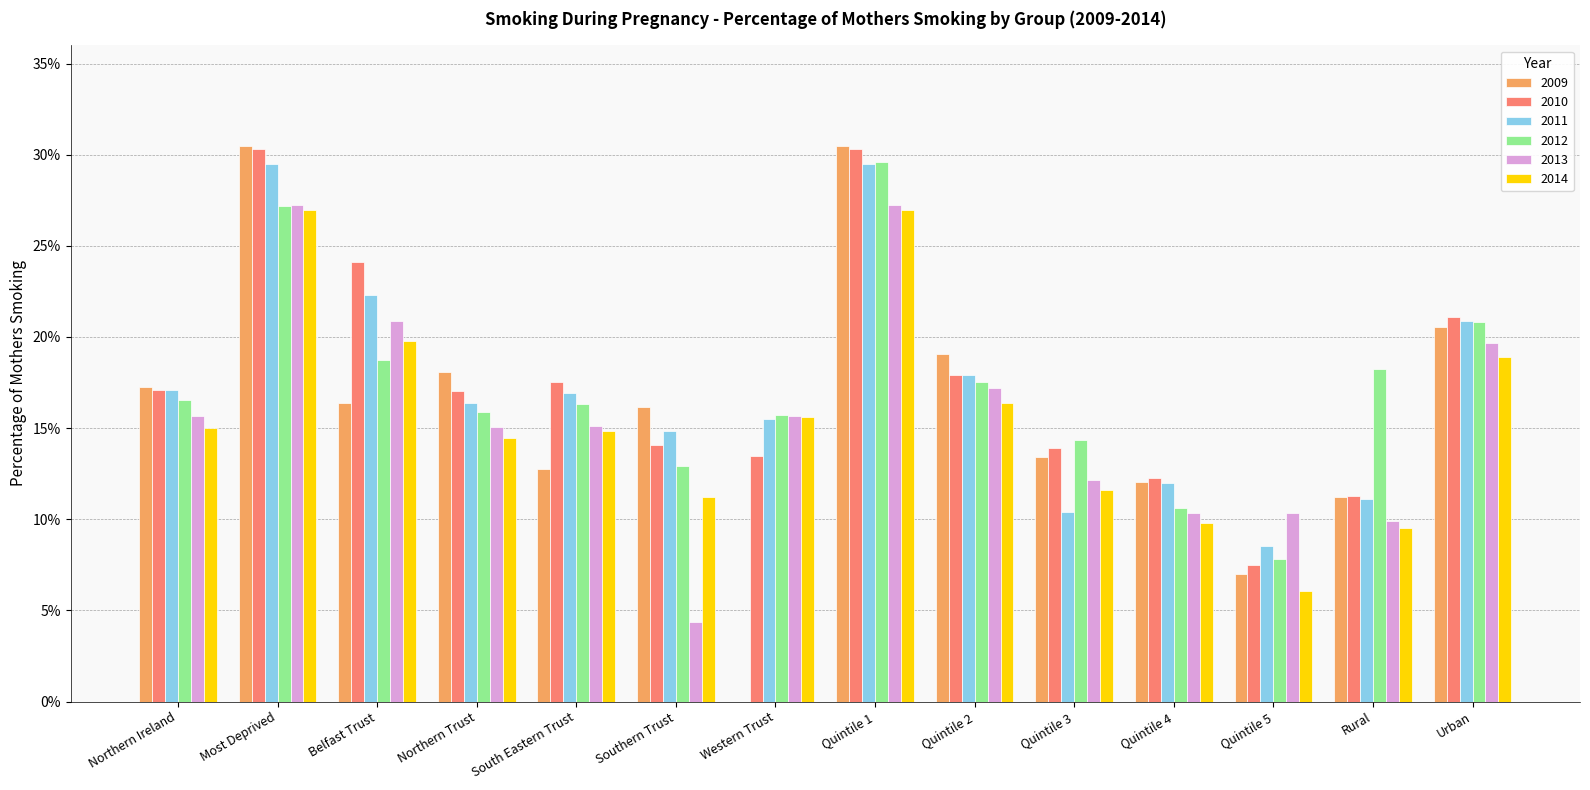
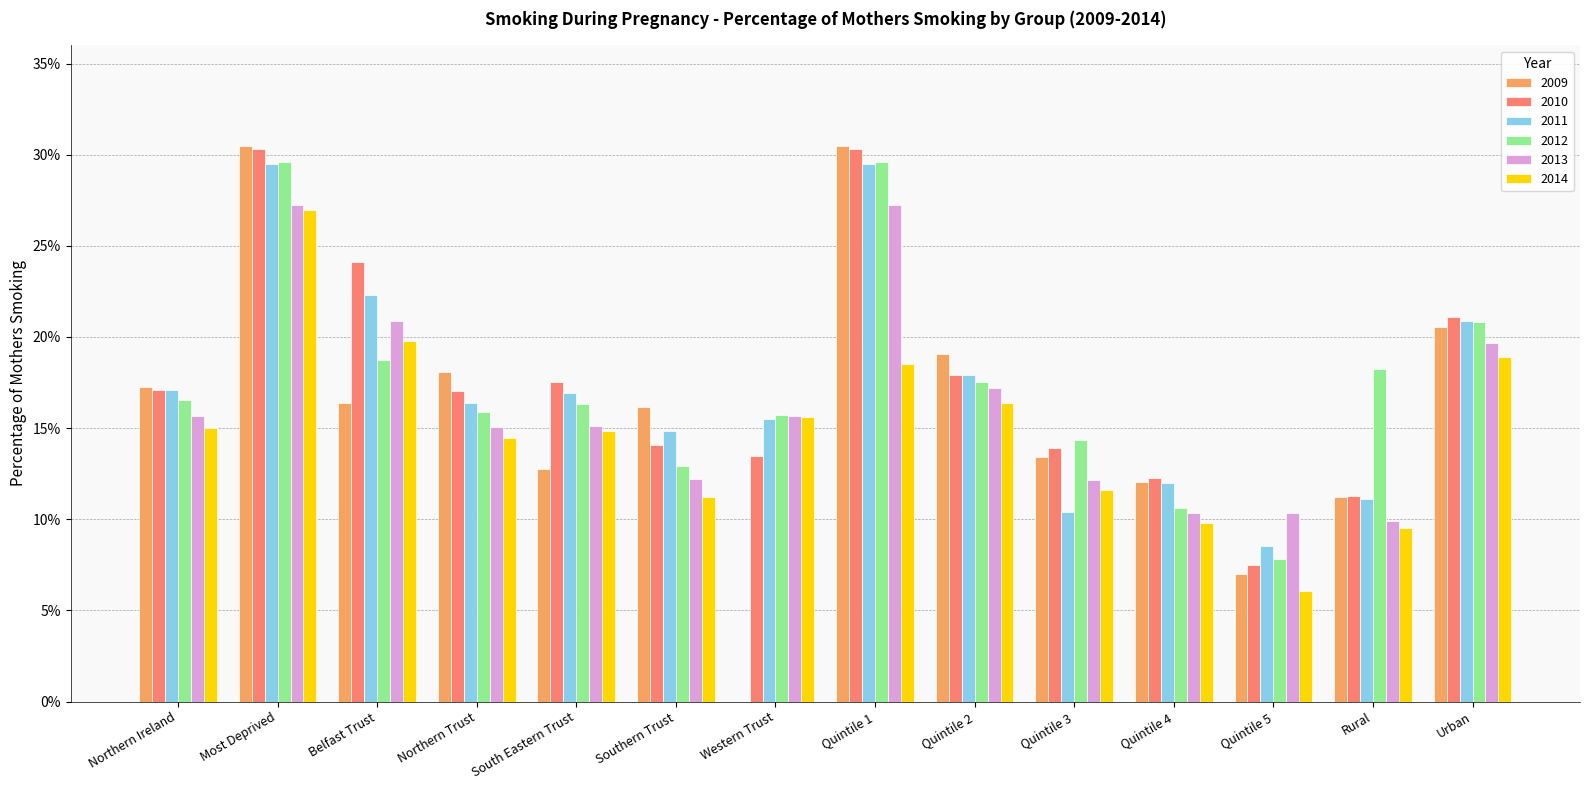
2012, Most Deprived: 27.2% -> 29.6%
2013, Southern Trust: 4.4% -> 12.2%
2014, Quintile 1: 26.9% -> 18.5%
